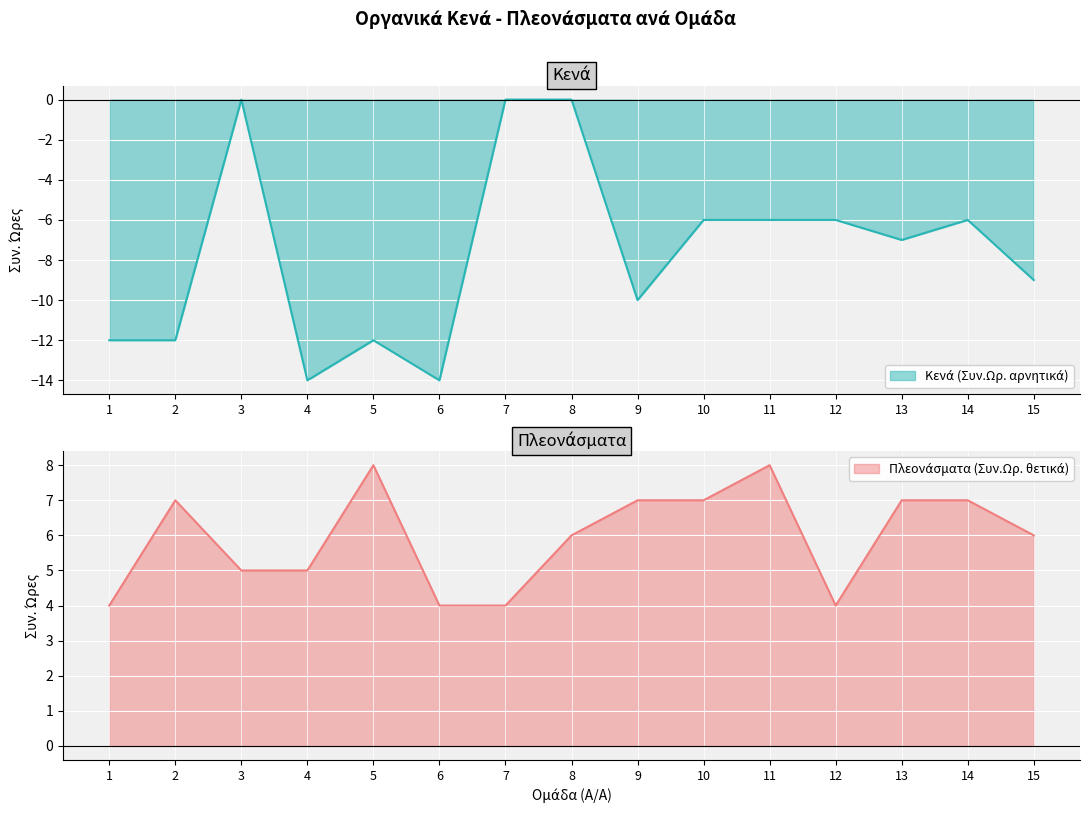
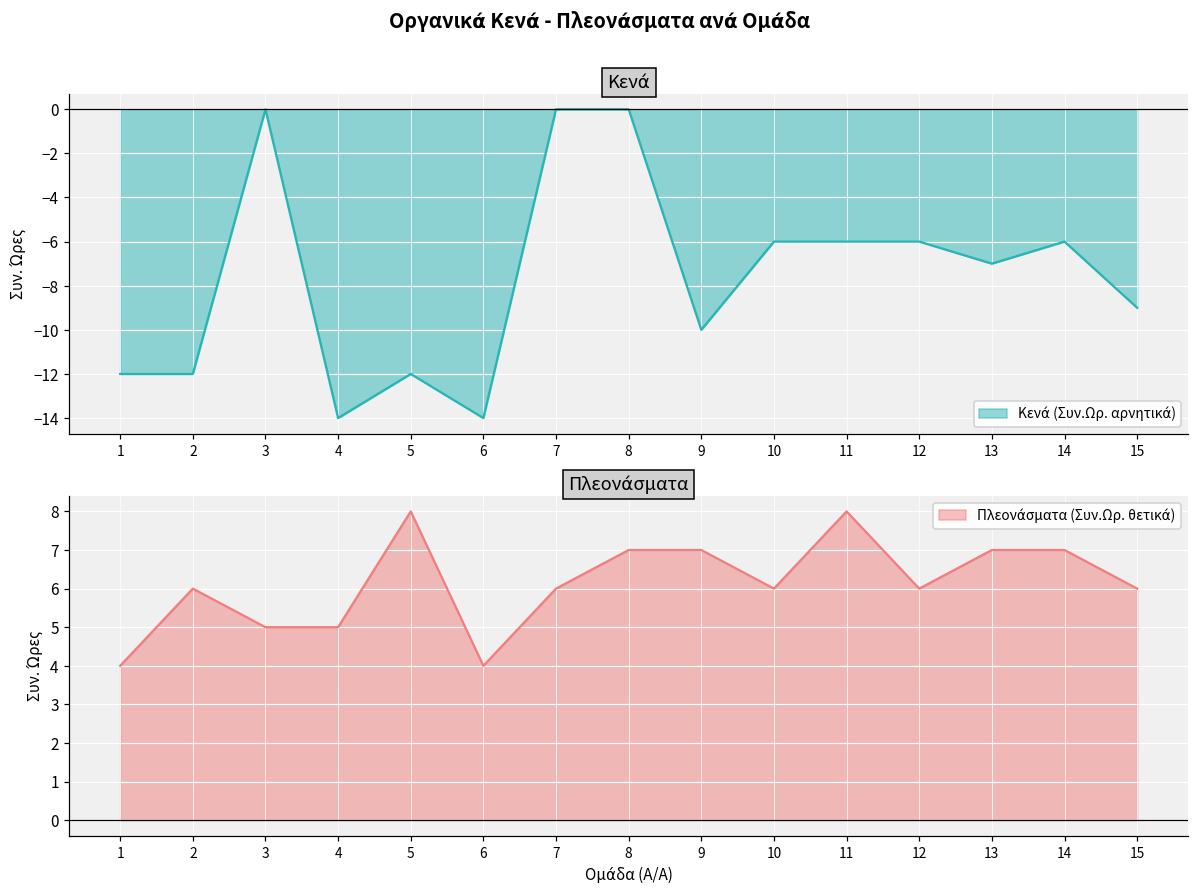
Πλεονάσματα, 2: 7 -> 6
Πλεονάσματα, 7: 4 -> 6
Πλεονάσματα, 8: 6 -> 7
Πλεονάσματα, 10: 7 -> 6
Πλεονάσματα, 12: 4 -> 6
